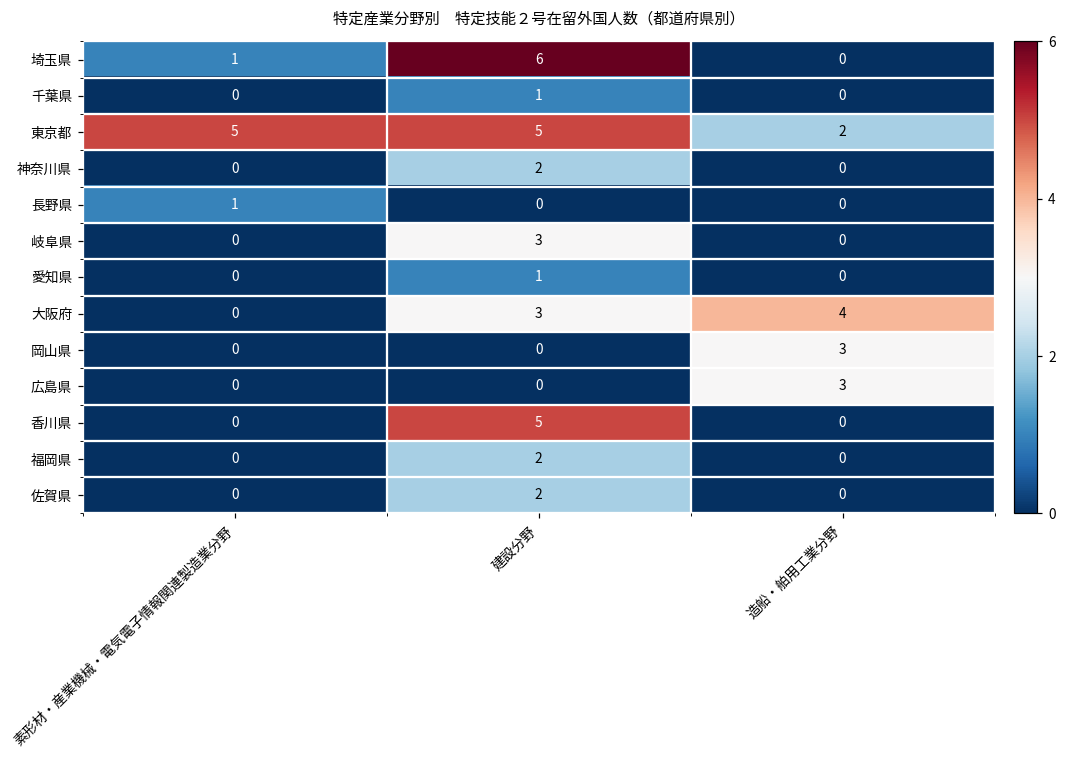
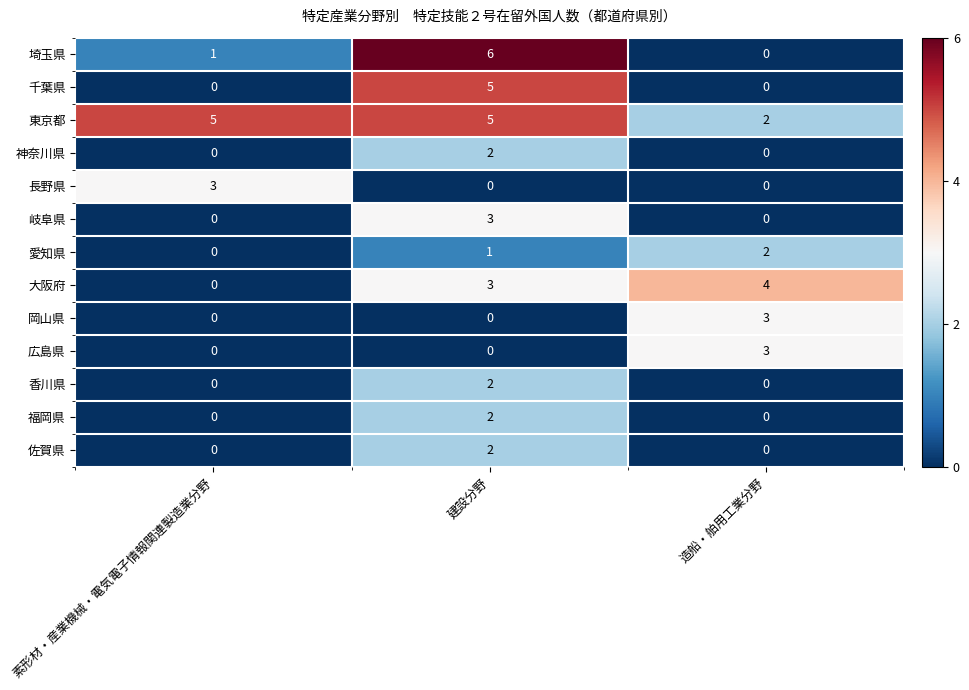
千葉県, 建設分野: 1 -> 5
長野県, 素形材・産業機械・電気電子情報関連製造業分野: 1 -> 3
愛知県, 造船・舶用工業分野: 0 -> 2
香川県, 建設分野: 5 -> 2
